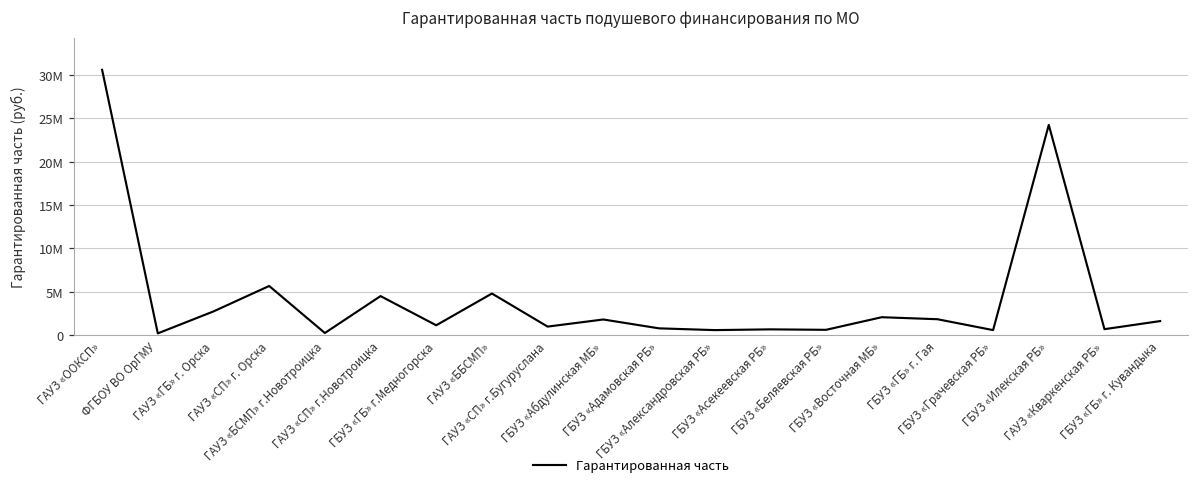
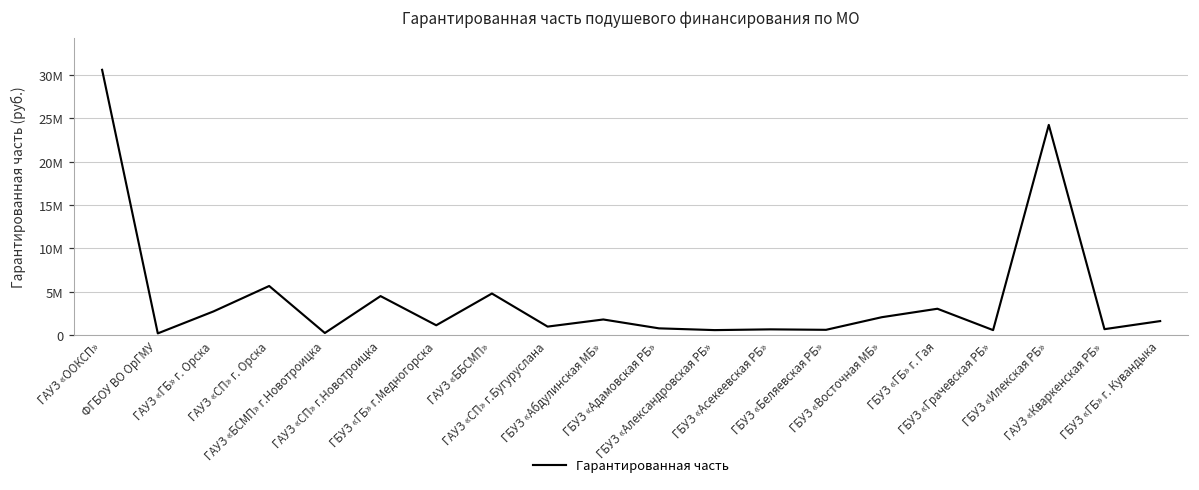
ГБУЗ «ГБ» г. Гая: 2000000 -> 3000000
